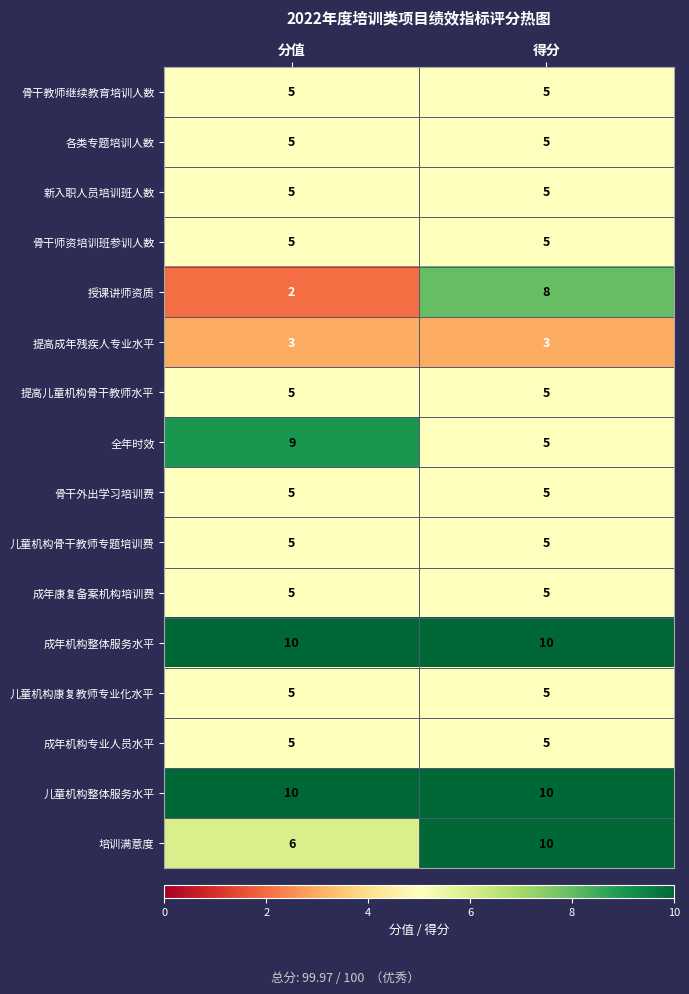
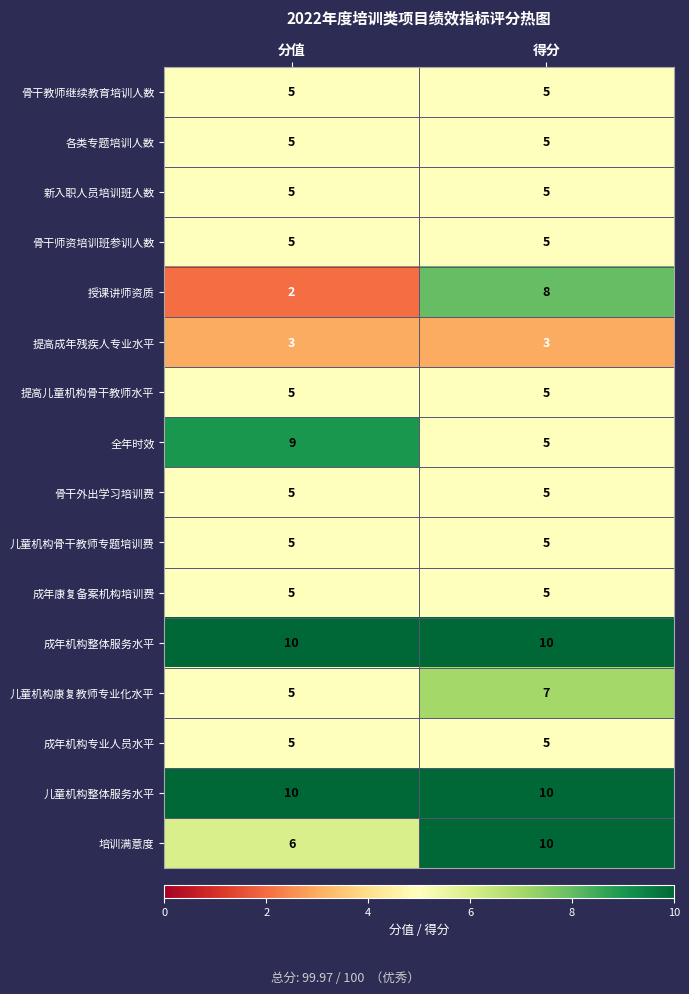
儿童机构康复教师专业化水平, 得分: 5 -> 7
